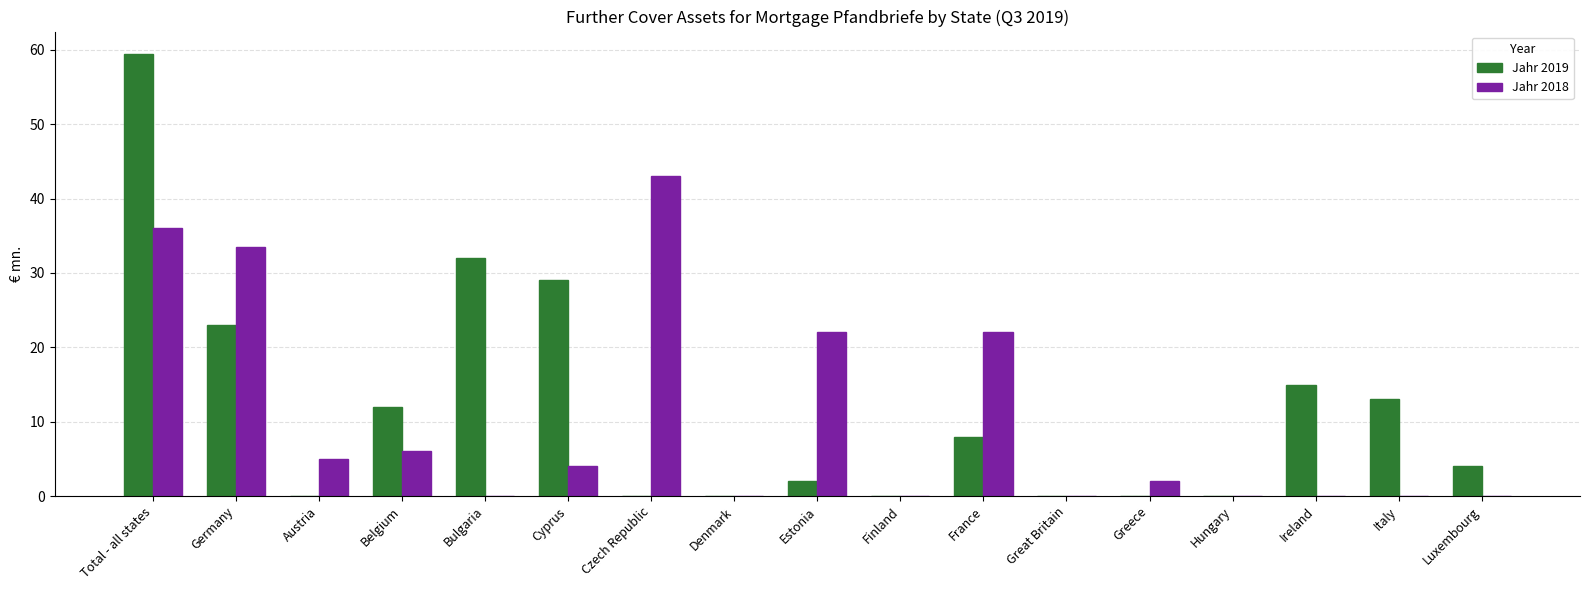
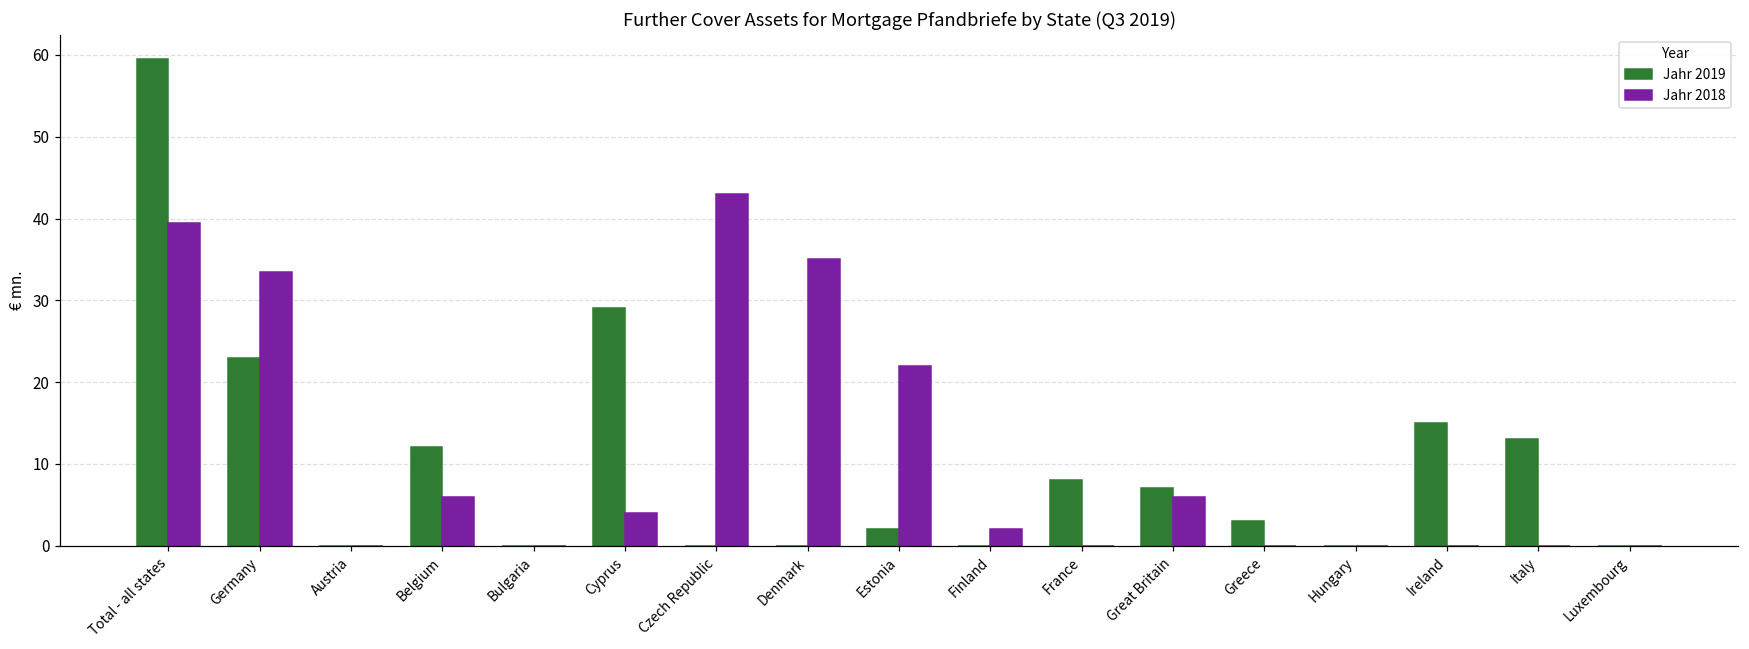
Jahr 2018, Total - all states: 36 -> 40
Jahr 2018, Austria: 5 -> 0
Jahr 2019, Bulgaria: 32 -> 0
Jahr 2018, Denmark: 0 -> 35
Jahr 2018, Finland: 0 -> 2
Jahr 2018, France: 22 -> 0
Jahr 2019, Great Britain: 0 -> 7
Jahr 2018, Great Britain: 0 -> 6
Jahr 2019, Greece: 0 -> 3
Jahr 2018, Greece: 2 -> 0
Jahr 2019, Luxembourg: 4 -> 0
